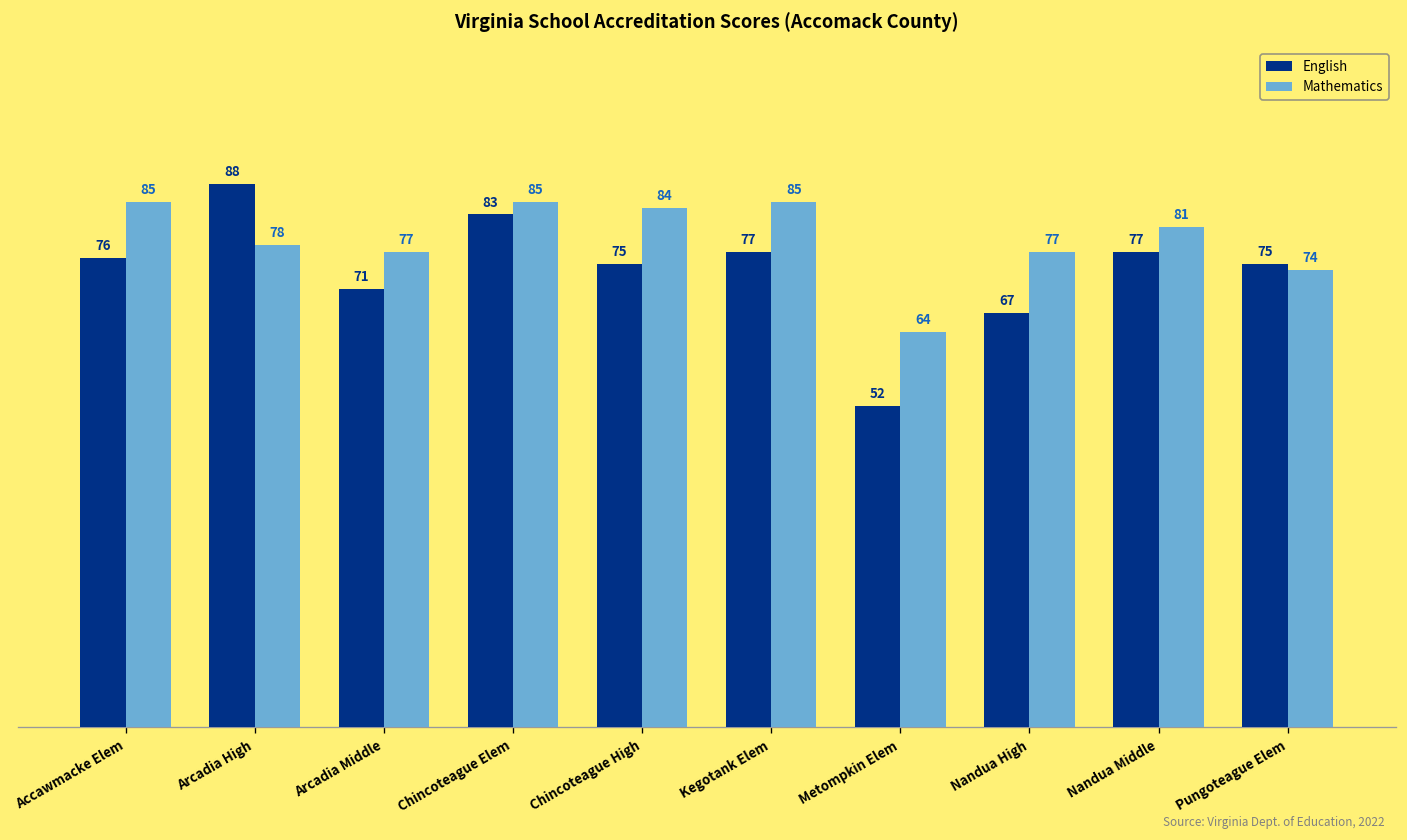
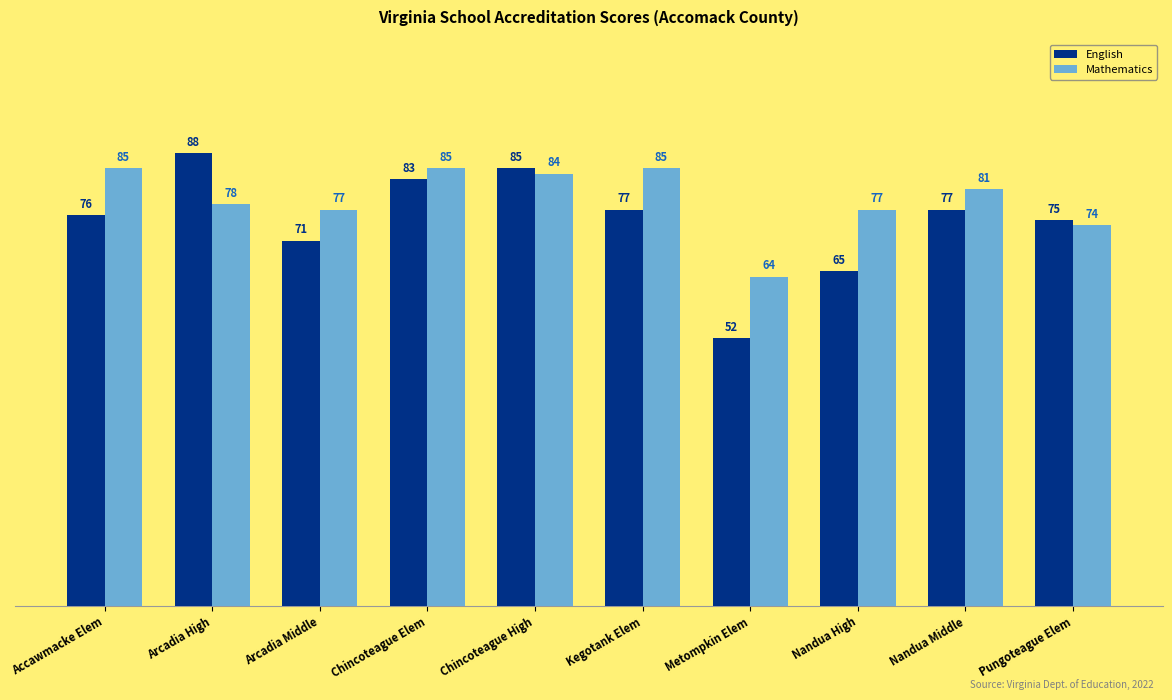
English, Chincoteague High: 75 -> 85
English, Nandua High: 67 -> 65
